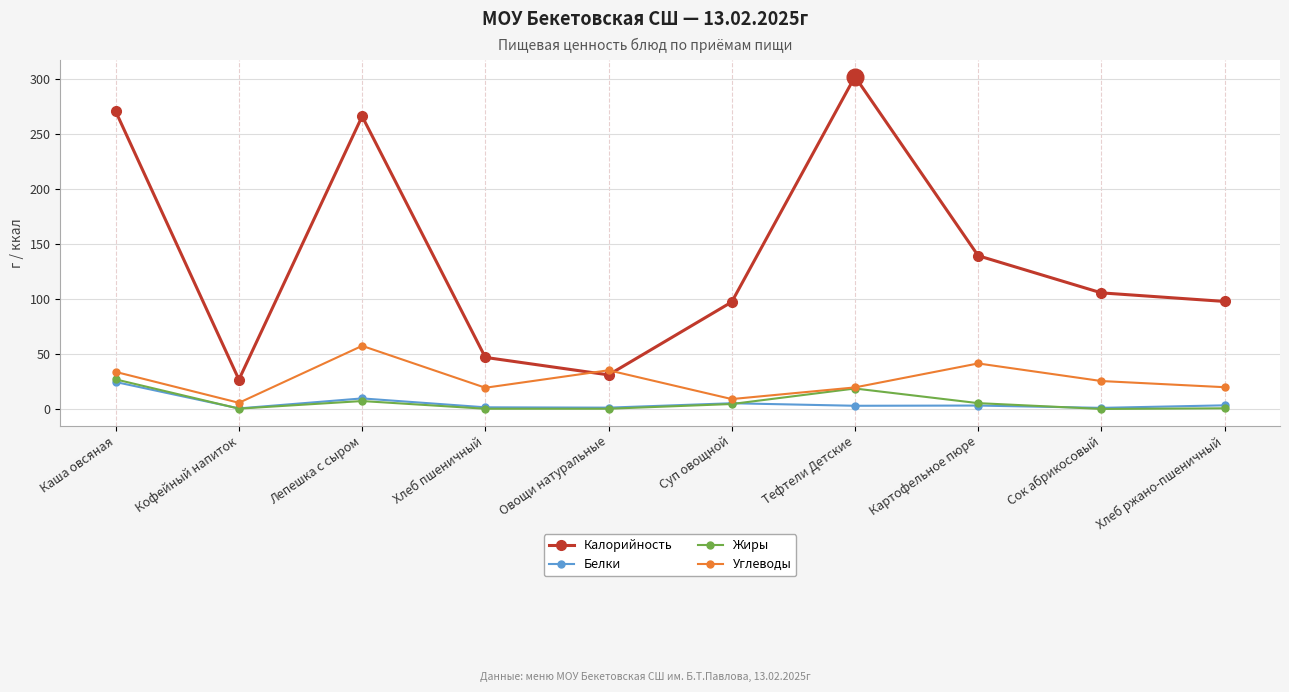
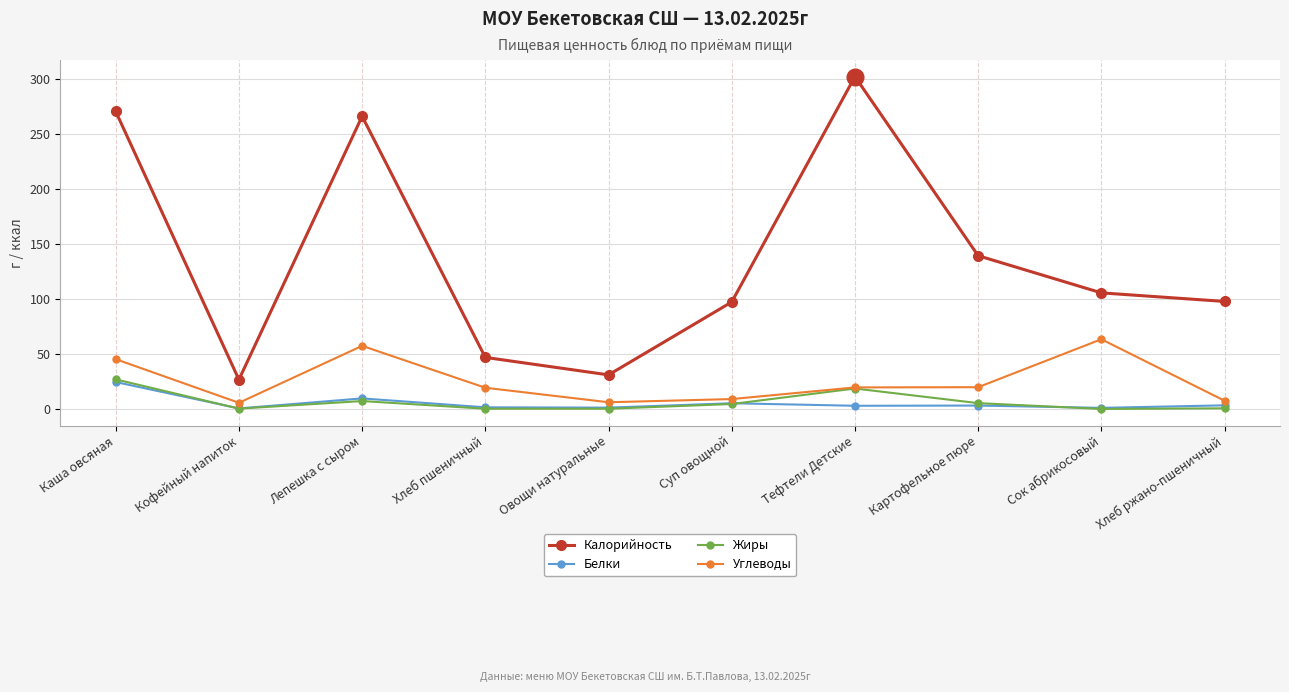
Углеводы, Каша овсяная: 34 -> 45
Углеводы, Овощи натуральные: 35 -> 6
Углеводы, Картофельное пюре: 41 -> 20
Углеводы, Сок абрикосовый: 25 -> 63
Углеводы, Хлеб ржано-пшеничный: 20 -> 8
